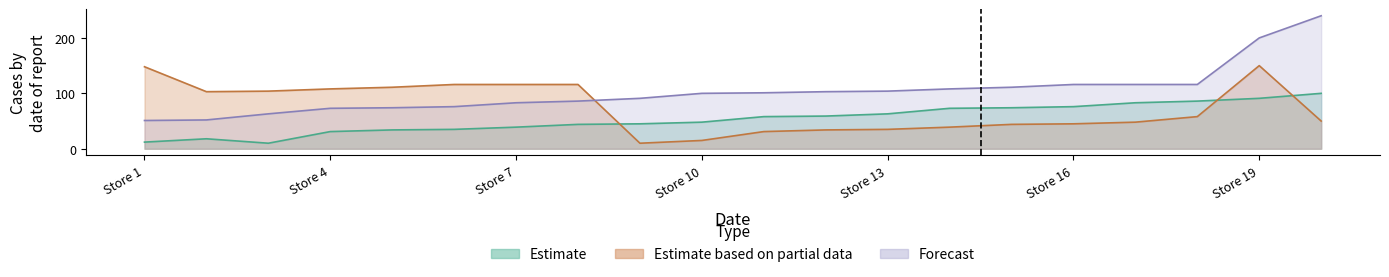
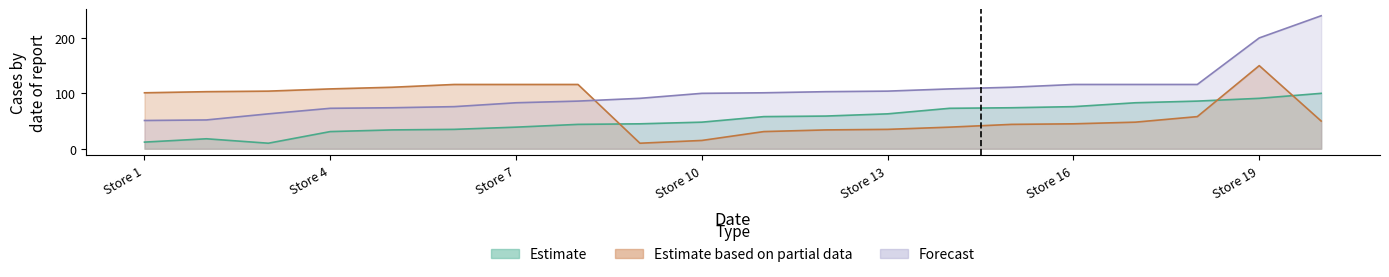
Estimate based on partial data, Store 1: 150 -> 100
